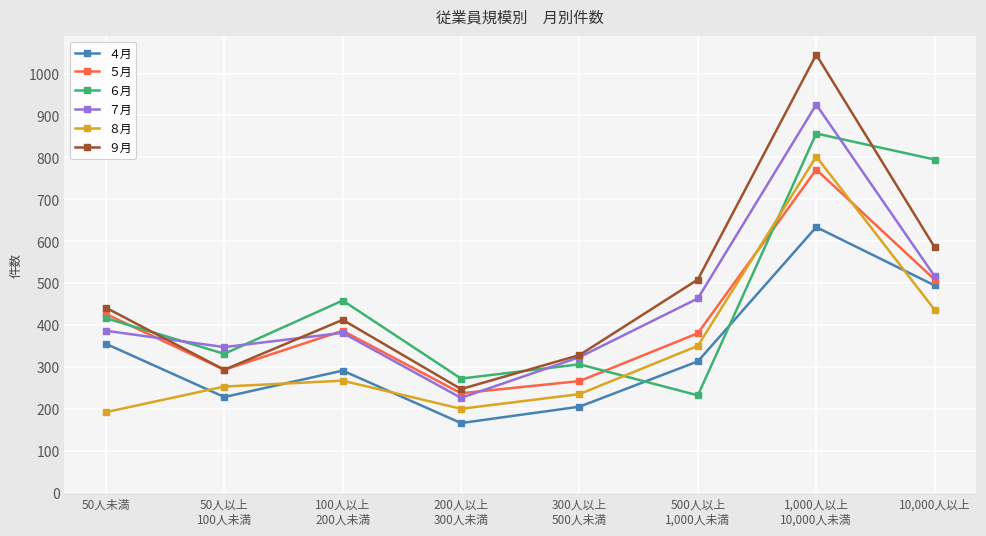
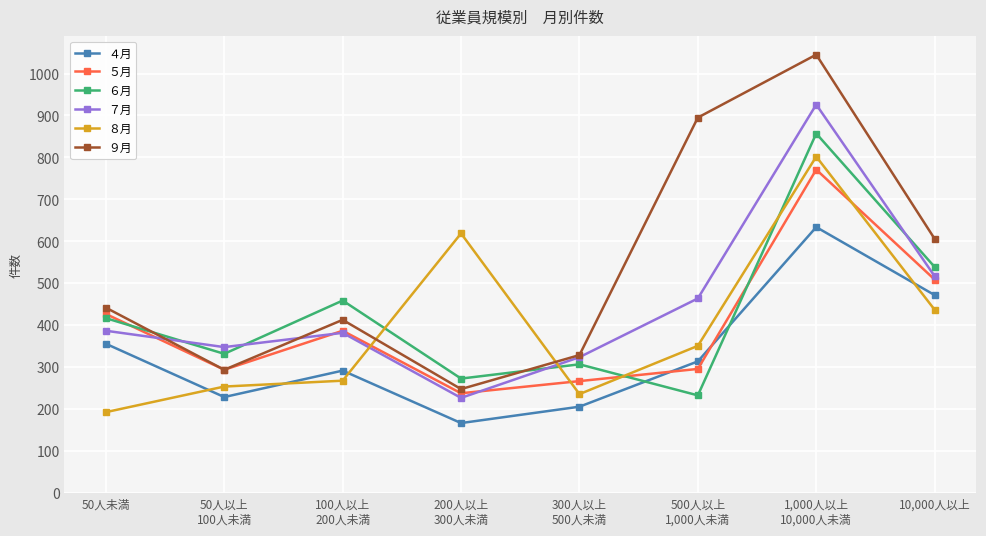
８月, 200人以上 300人未満: 200 -> 620
５月, 500人以上 1,000人未満: 380 -> 300
９月, 500人以上 1,000人未満: 510 -> 900
４月, 10,000人以上: 500 -> 470
６月, 10,000人以上: 800 -> 540
９月, 10,000人以上: 590 -> 610
